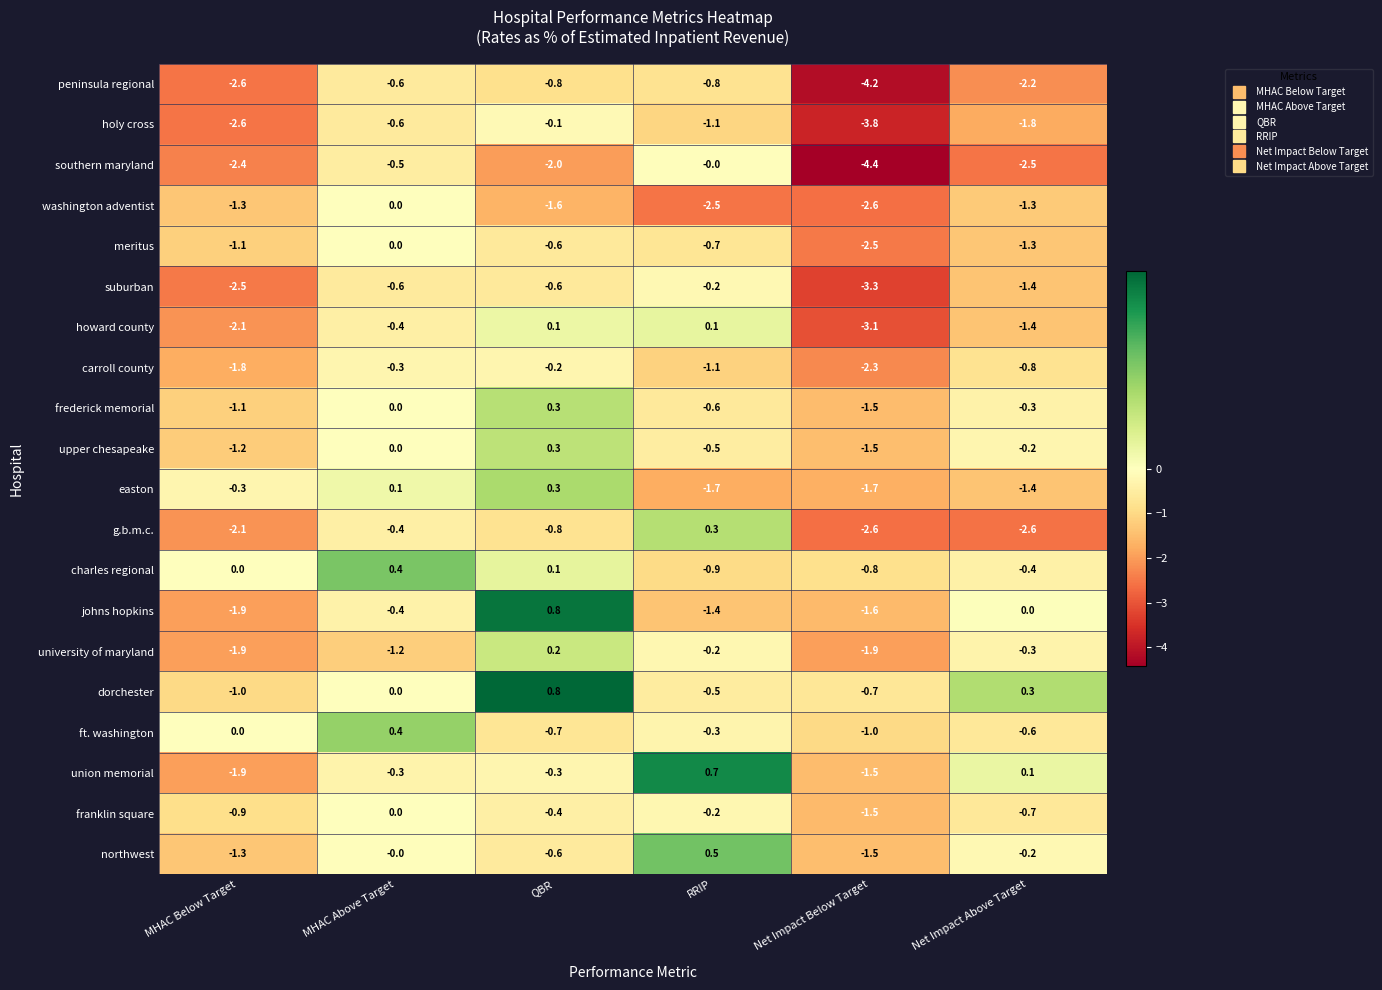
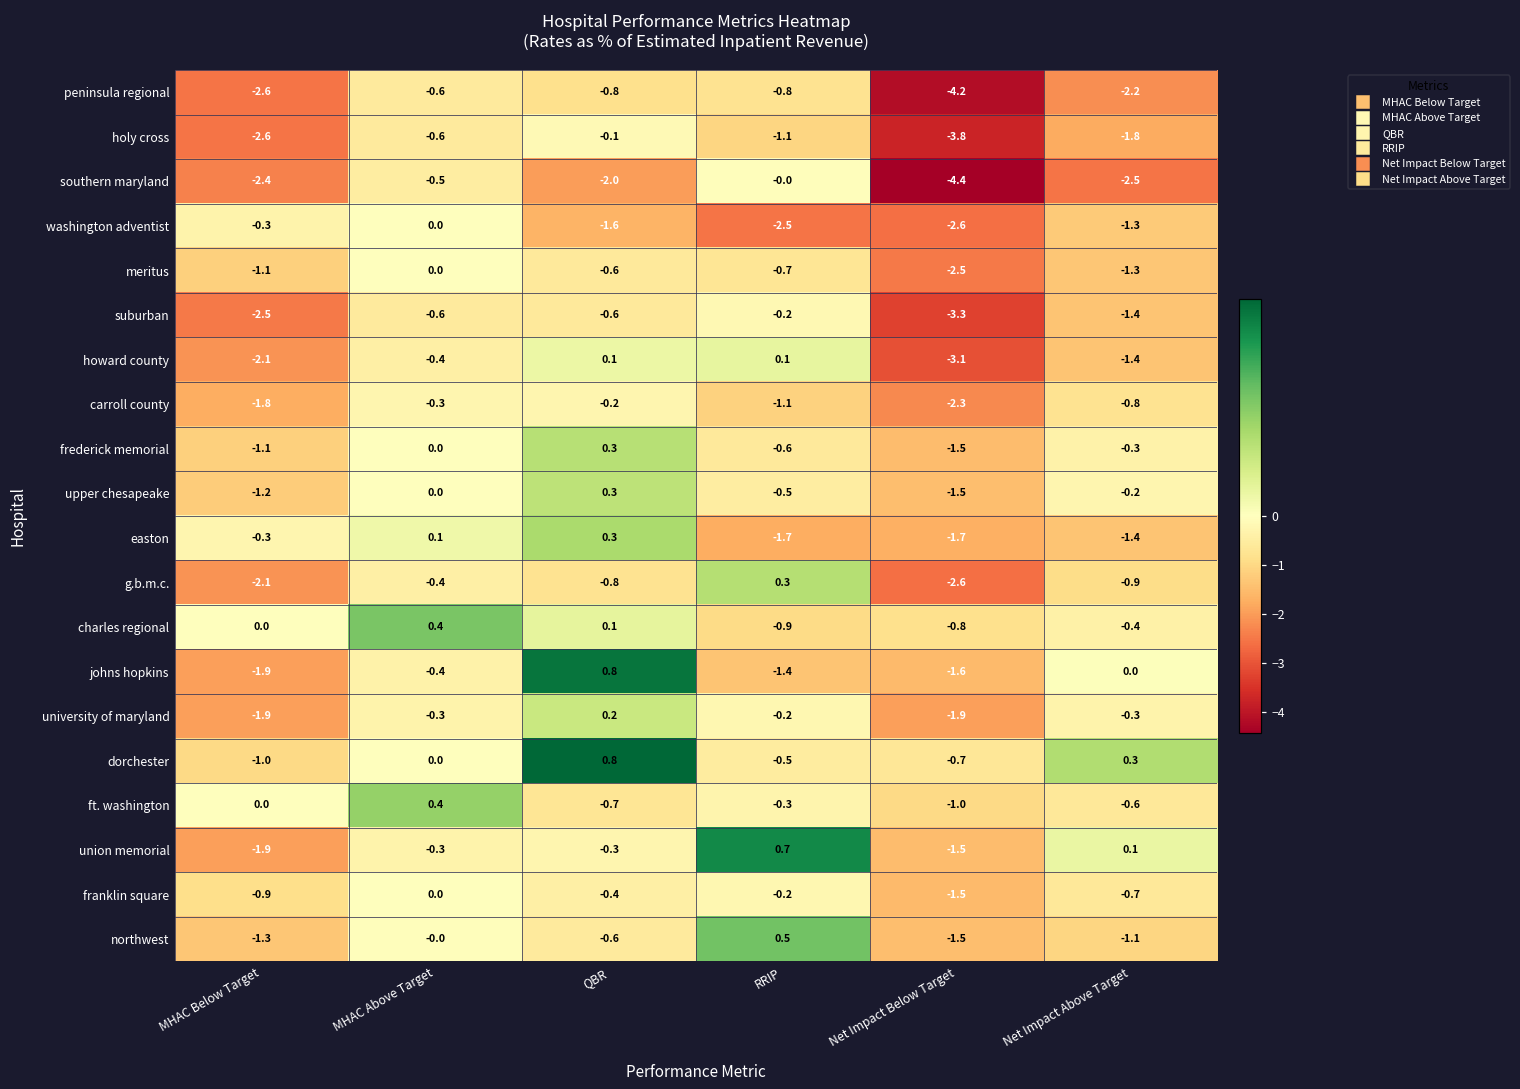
washington adventist, MHAC Below Target: -1.3 -> -0.3
g.b.m.c., Net Impact Above Target: -2.6 -> -0.9
university of maryland, MHAC Above Target: -1.2 -> -0.3
northwest, Net Impact Above Target: -0.2 -> -1.1
